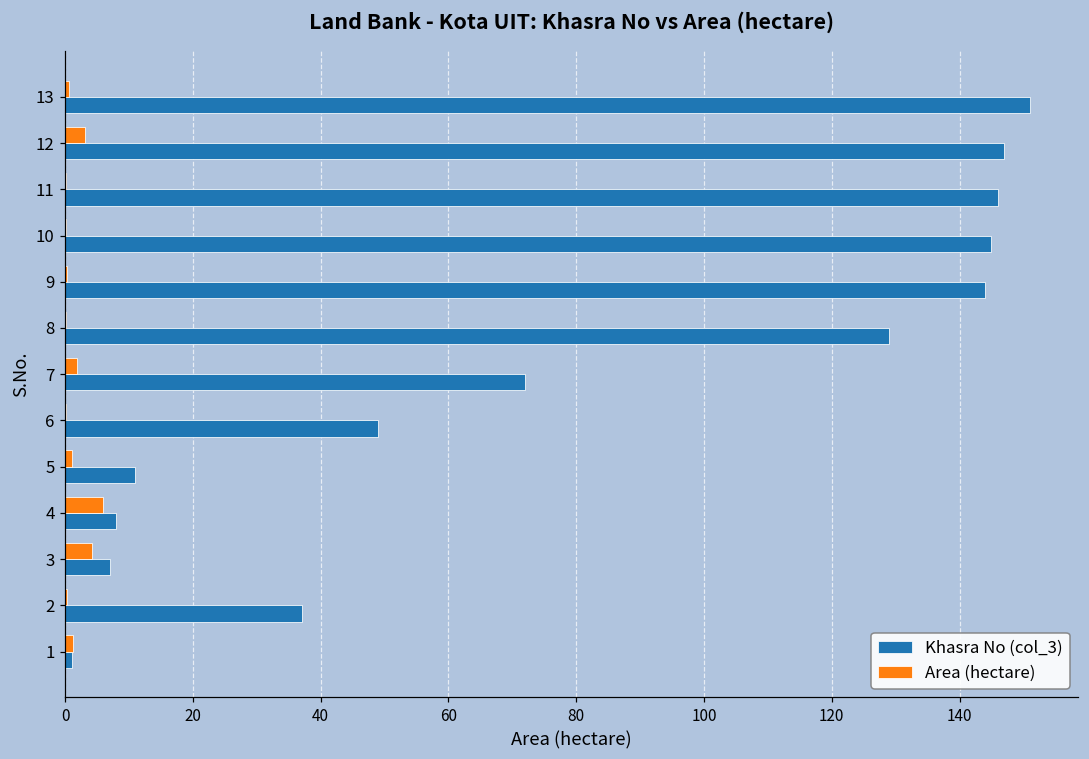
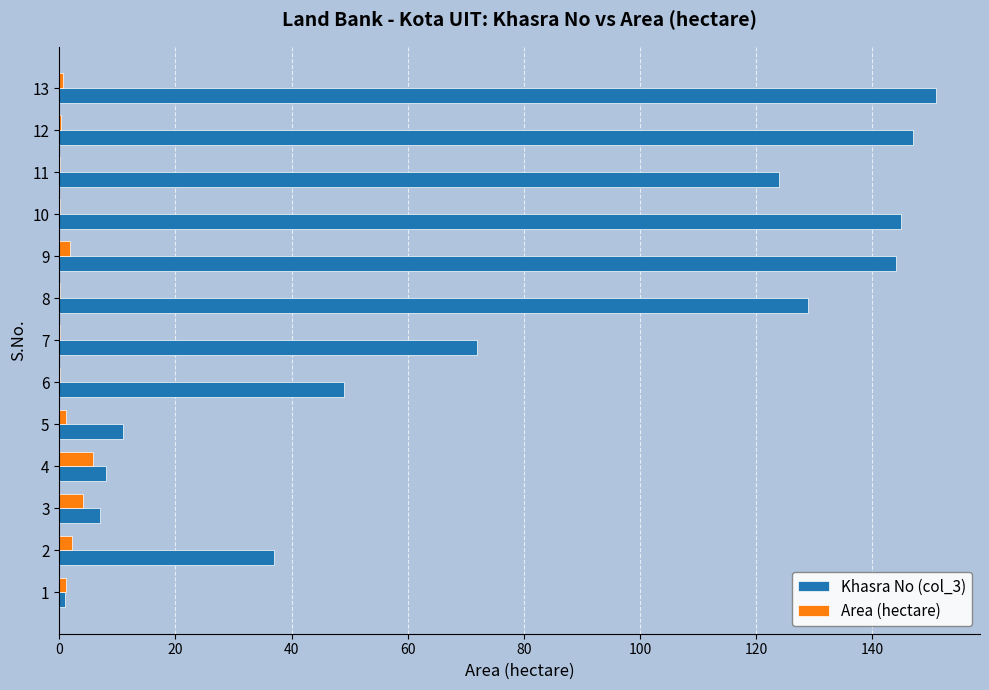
Area (hectare), 12: 3 -> 0
Khasra No (col_3), 11: 146 -> 124
Area (hectare), 9: 0 -> 2
Area (hectare), 7: 2 -> 0
Area (hectare), 2: 0 -> 2
